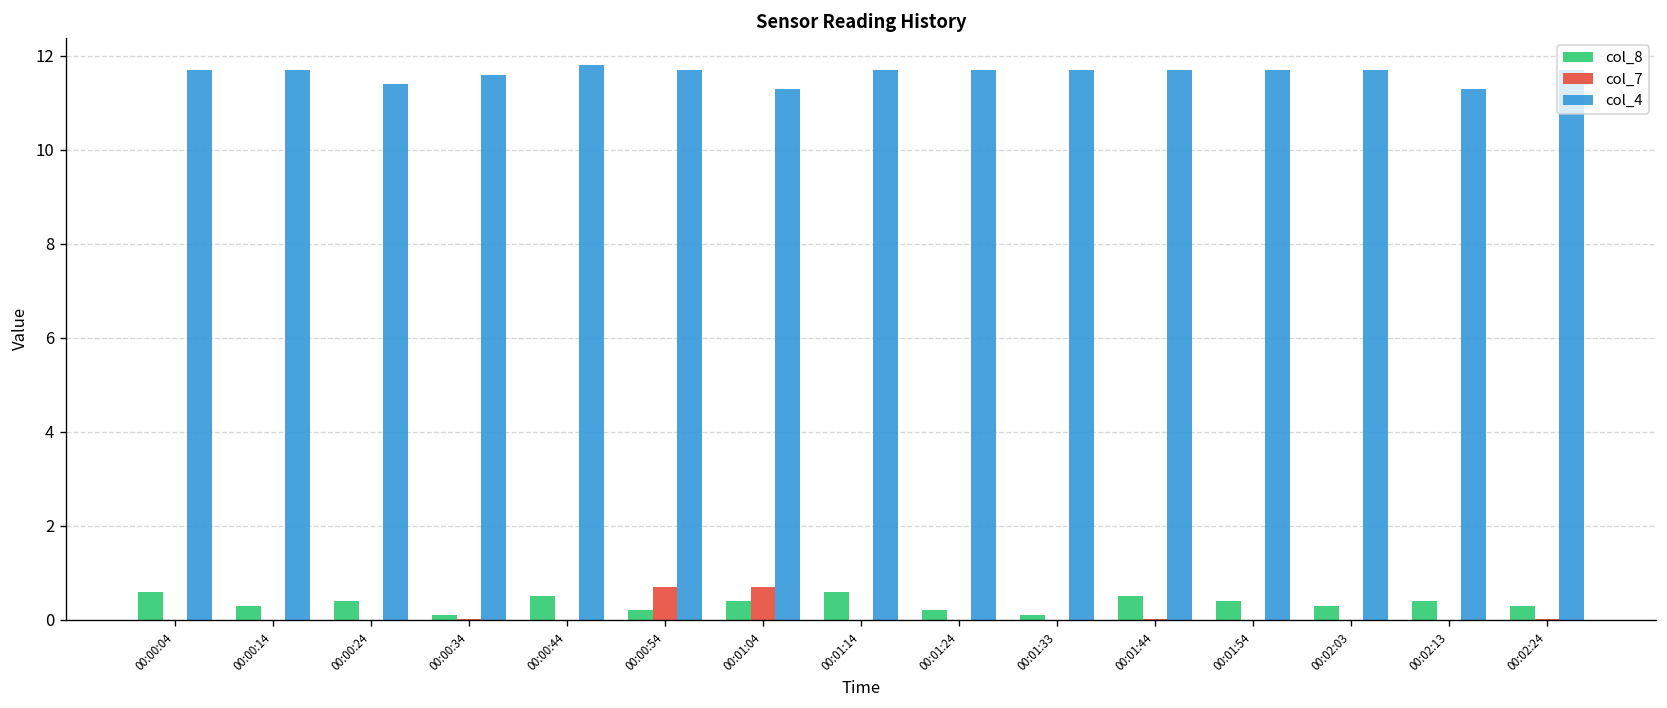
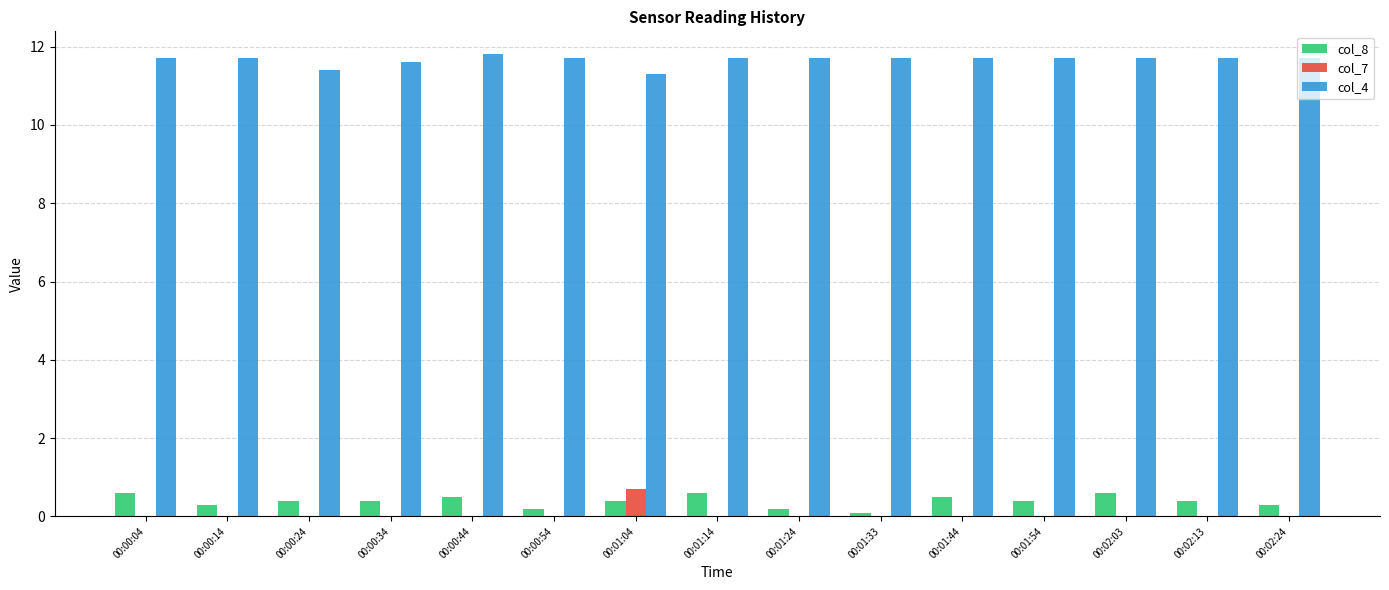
col_8, 00:00:34: 0.1 -> 0.4
col_7, 00:00:54: 0.7 -> 0.0
col_8, 00:02:03: 0.3 -> 0.6
col_4, 00:02:13: 11.3 -> 11.7
